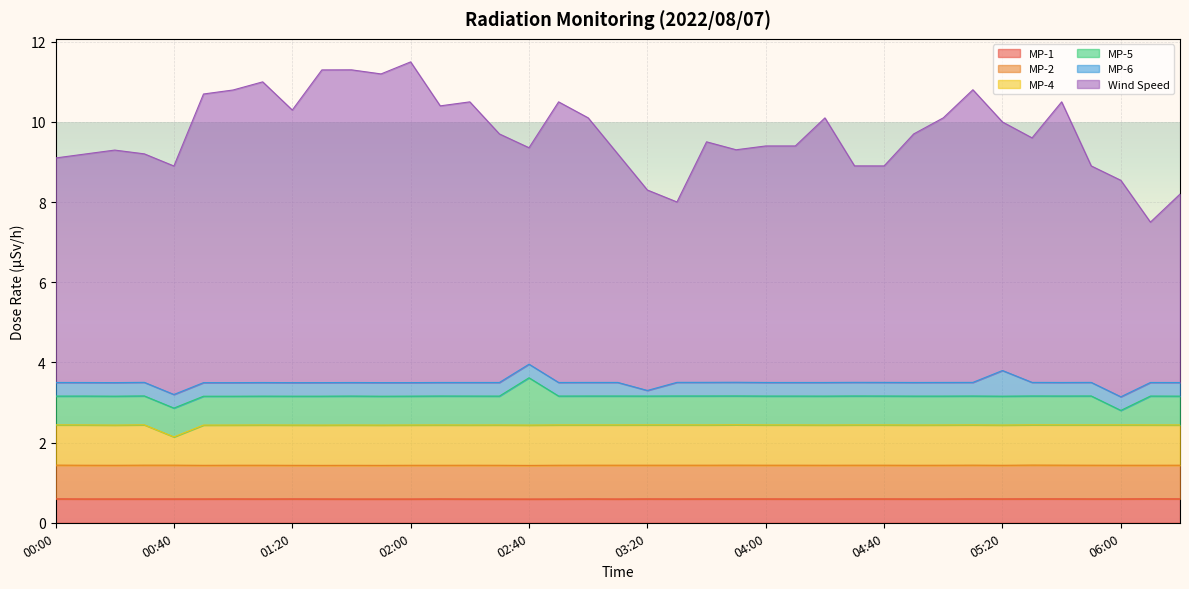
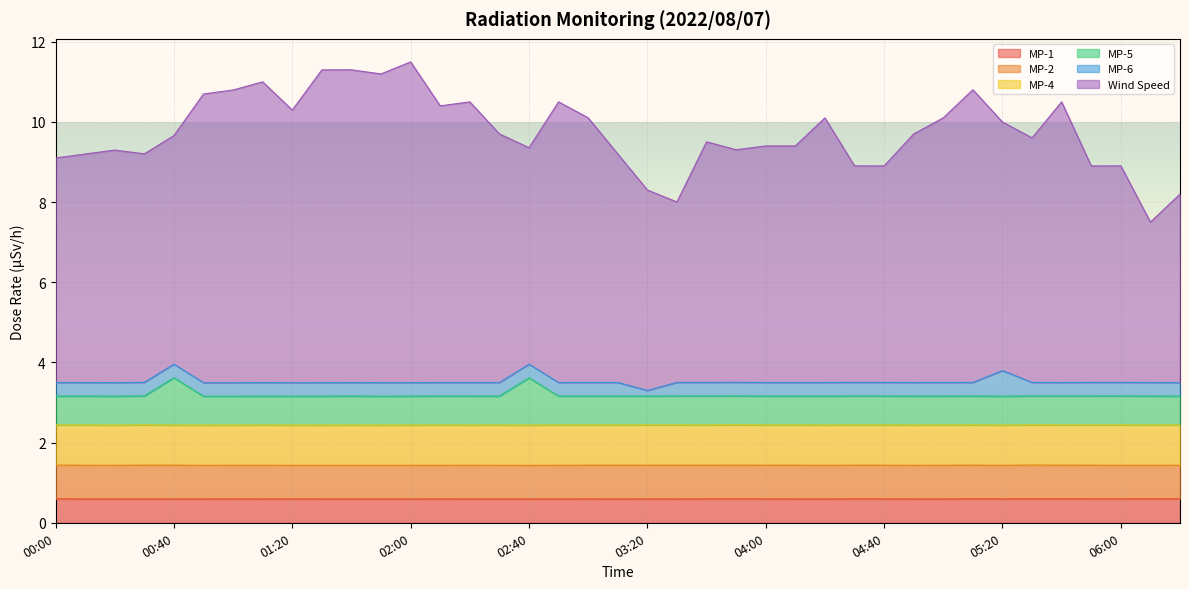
MP-4, 00:40: 0.7 -> 1.0
MP-5, 00:40: 0.7 -> 1.2
MP-5, 06:00: 0.4 -> 0.7
